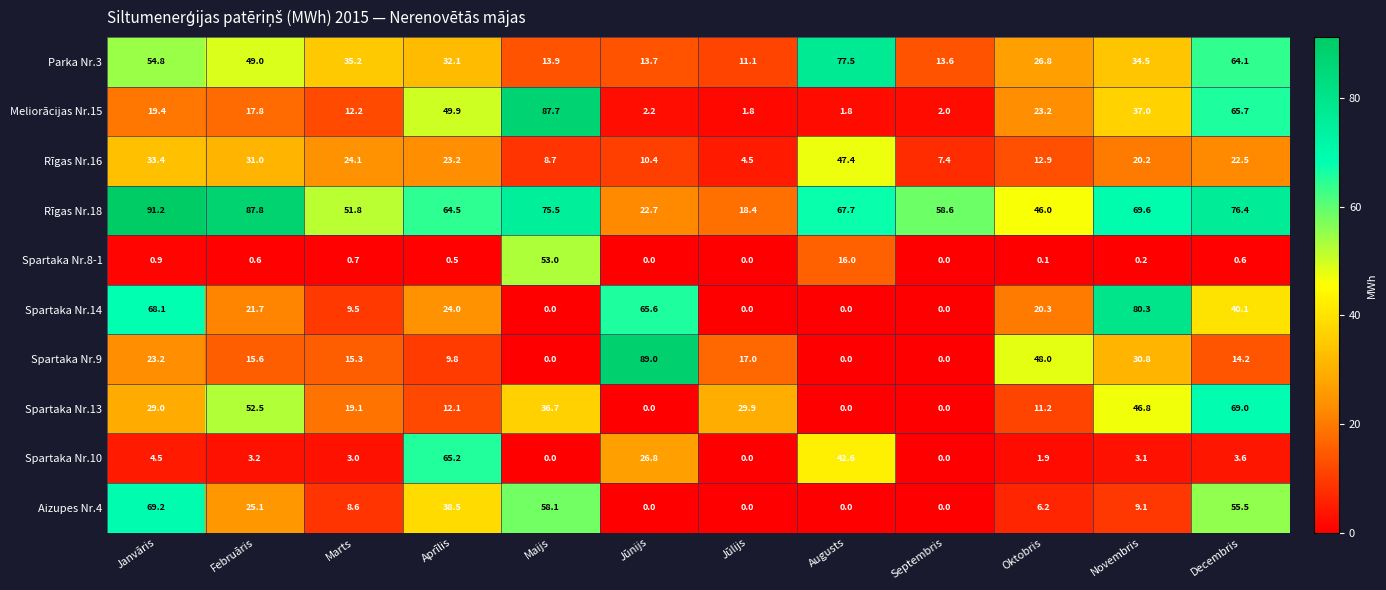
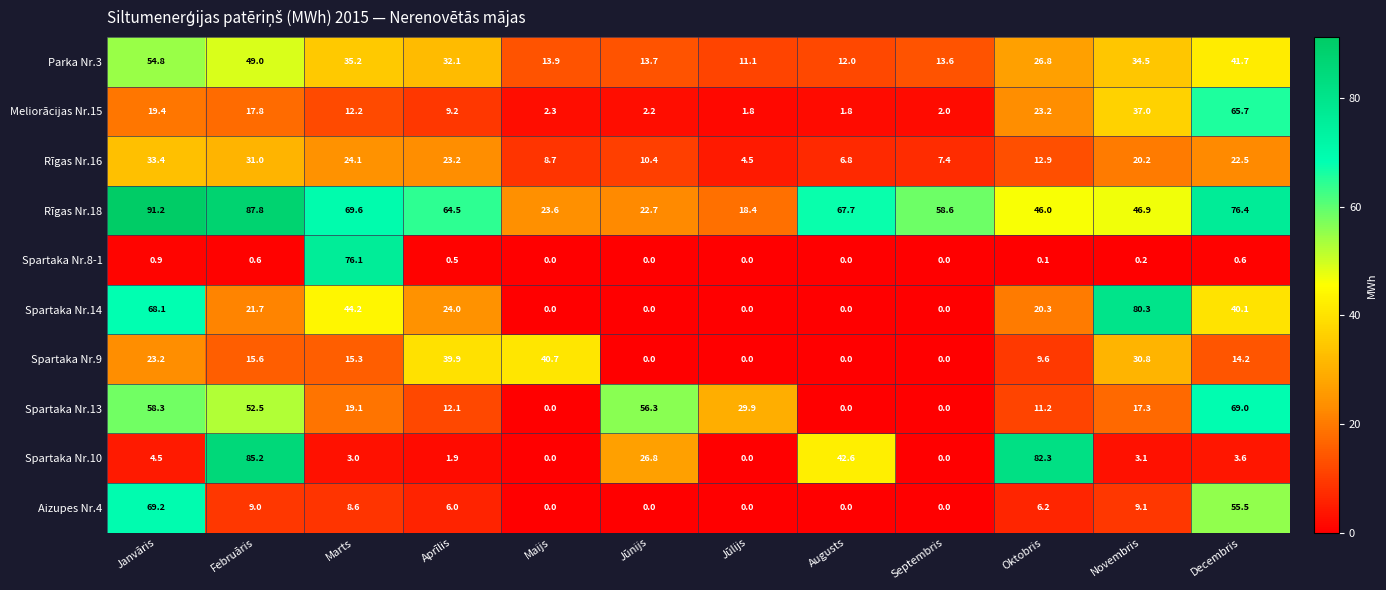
Parka Nr.3, Augusts: 77.5 -> 12.0
Parka Nr.3, Decembris: 64.1 -> 41.7
Meliorācijas Nr.15, Aprīlis: 49.9 -> 9.2
Meliorācijas Nr.15, Maijs: 87.7 -> 2.3
Rīgas Nr.16, Augusts: 47.4 -> 6.8
Rīgas Nr.18, Marts: 51.8 -> 69.6
Rīgas Nr.18, Maijs: 75.5 -> 23.6
Rīgas Nr.18, Novembris: 69.6 -> 46.9
Spartaka Nr.8-1, Marts: 0.7 -> 76.1
Spartaka Nr.8-1, Maijs: 53.0 -> 0.0
Spartaka Nr.8-1, Augusts: 16.0 -> 0.0
Spartaka Nr.14, Marts: 9.5 -> 44.2
Spartaka Nr.14, Jūnijs: 65.6 -> 0.0
Spartaka Nr.9, Aprīlis: 9.8 -> 39.9
Spartaka Nr.9, Maijs: 0.0 -> 40.7
Spartaka Nr.9, Jūnijs: 89.0 -> 0.0
Spartaka Nr.9, Jūlijs: 17.0 -> 0.0
Spartaka Nr.9, Oktobris: 48.0 -> 9.6
Spartaka Nr.13, Janvāris: 29.0 -> 58.3
Spartaka Nr.13, Maijs: 36.7 -> 0.0
Spartaka Nr.13, Jūnijs: 0.0 -> 56.3
Spartaka Nr.13, Novembris: 46.8 -> 17.3
Spartaka Nr.10, Februāris: 3.2 -> 85.2
Spartaka Nr.10, Aprīlis: 65.2 -> 1.9
Spartaka Nr.10, Oktobris: 1.9 -> 82.3
Aizupes Nr.4, Februāris: 25.1 -> 9.0
Aizupes Nr.4, Aprīlis: 38.5 -> 6.0
Aizupes Nr.4, Maijs: 58.1 -> 0.0
